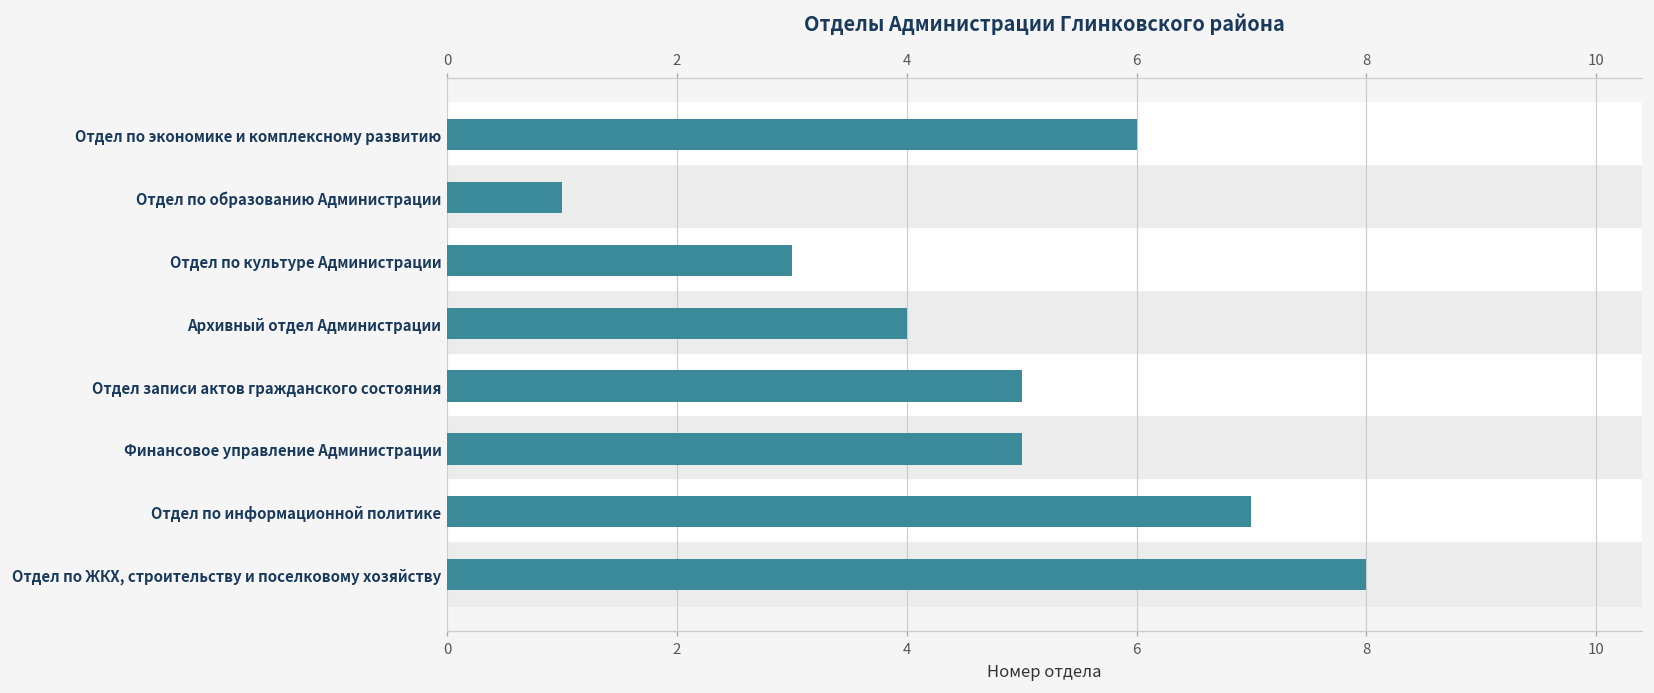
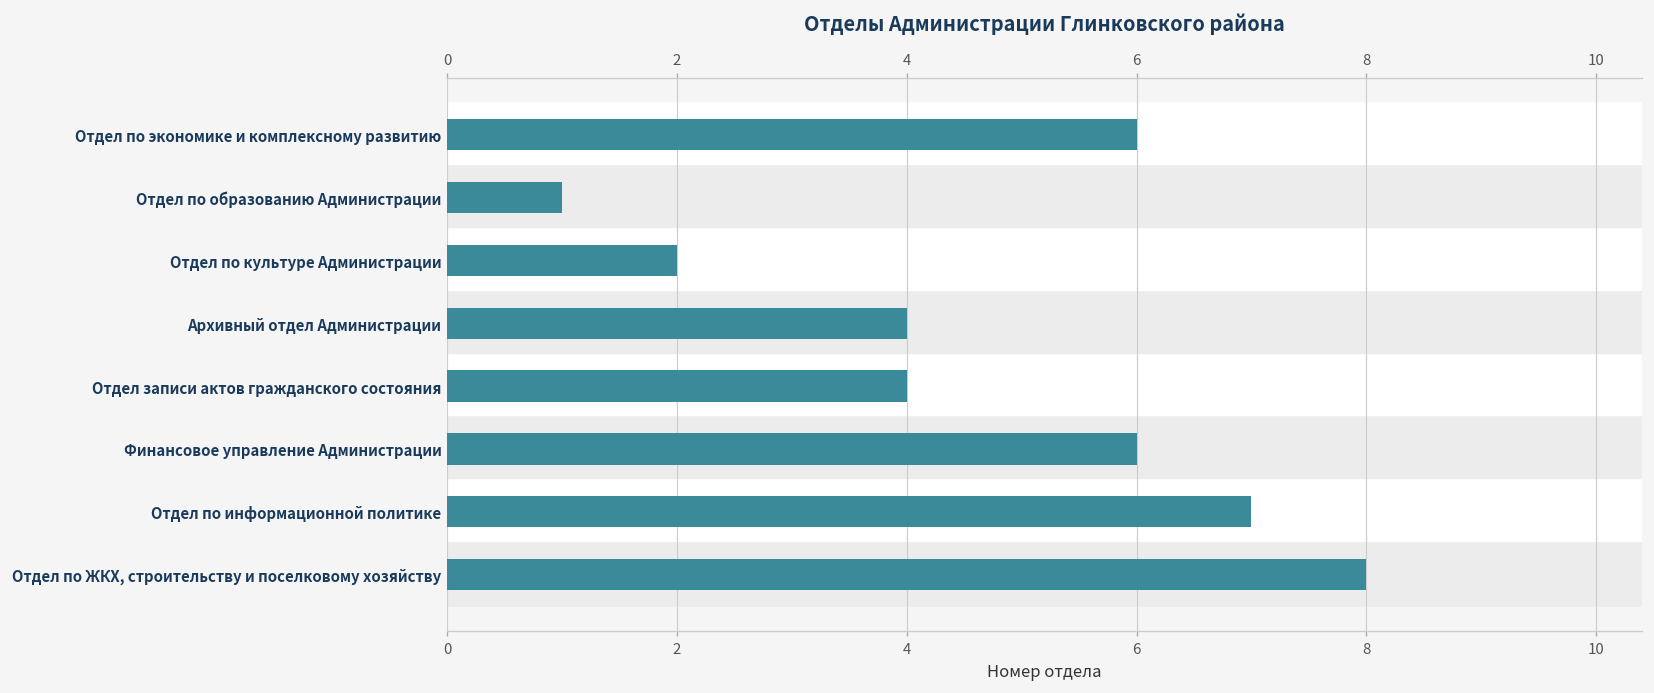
Отдел по культуре Администрации: 3 -> 2
Отдел записи актов гражданского состояния: 5 -> 4
Финансовое управление Администрации: 5 -> 6
